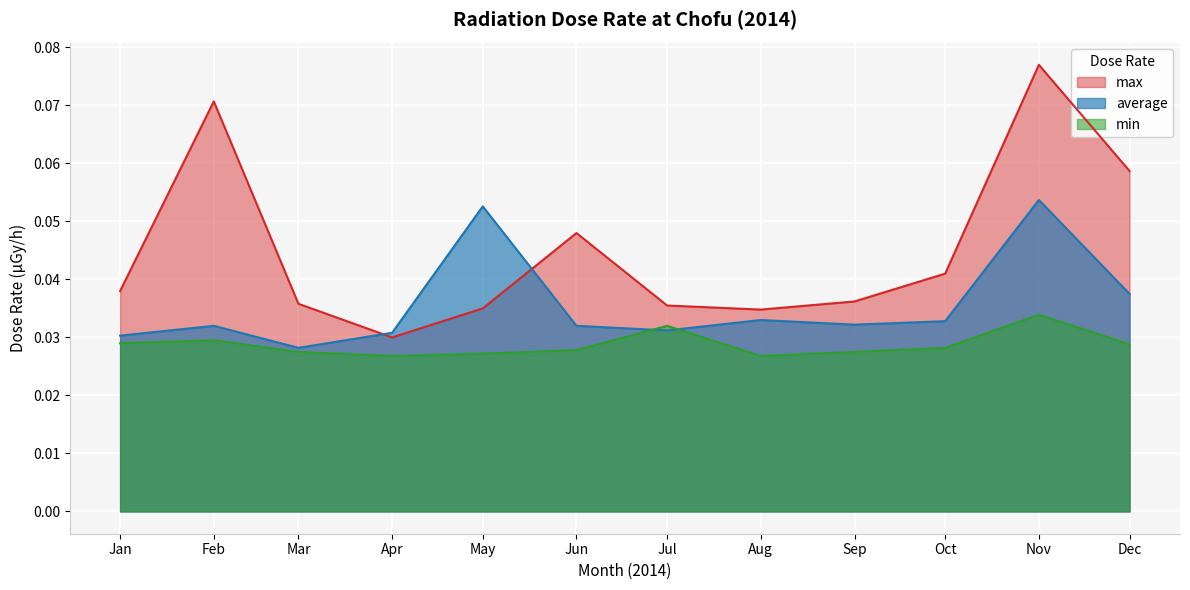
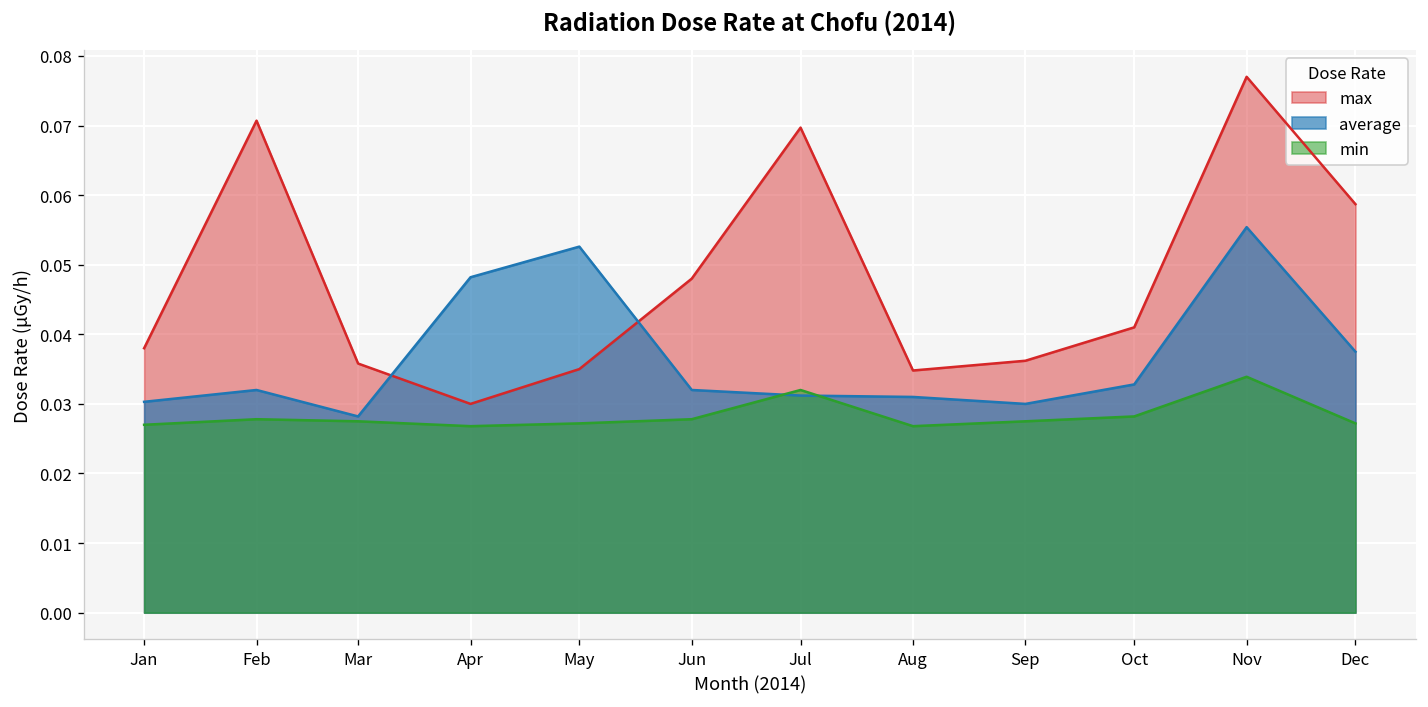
min, Jan: 0.029 -> 0.027
min, Feb: 0.030 -> 0.028
average, Apr: 0.031 -> 0.048
max, Jul: 0.036 -> 0.070
average, Aug: 0.033 -> 0.031
average, Sep: 0.032 -> 0.030
average, Nov: 0.054 -> 0.055
min, Dec: 0.029 -> 0.027
